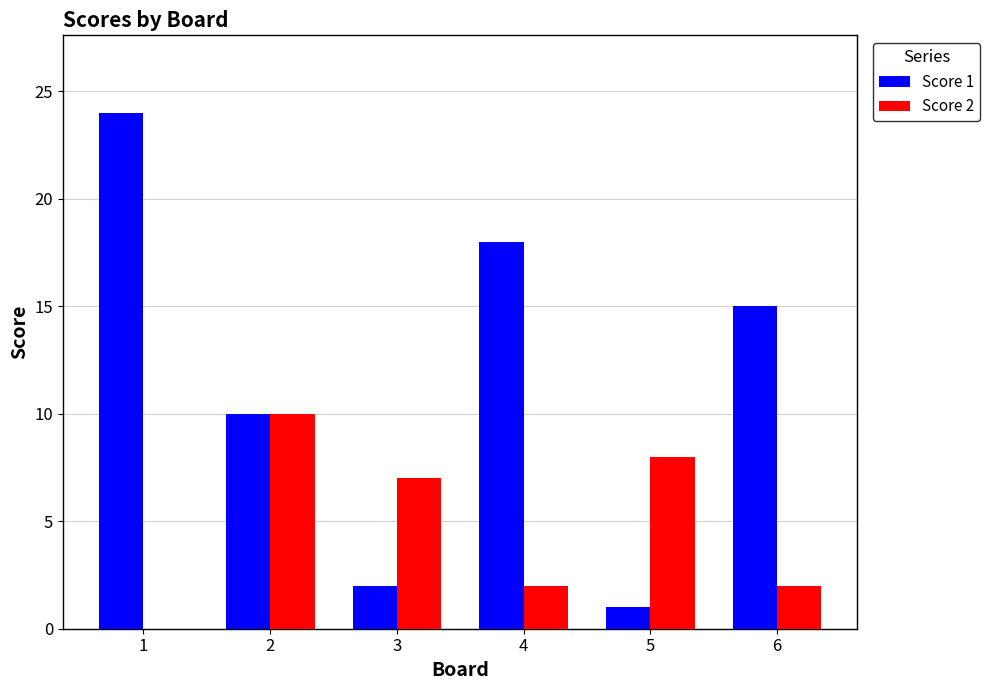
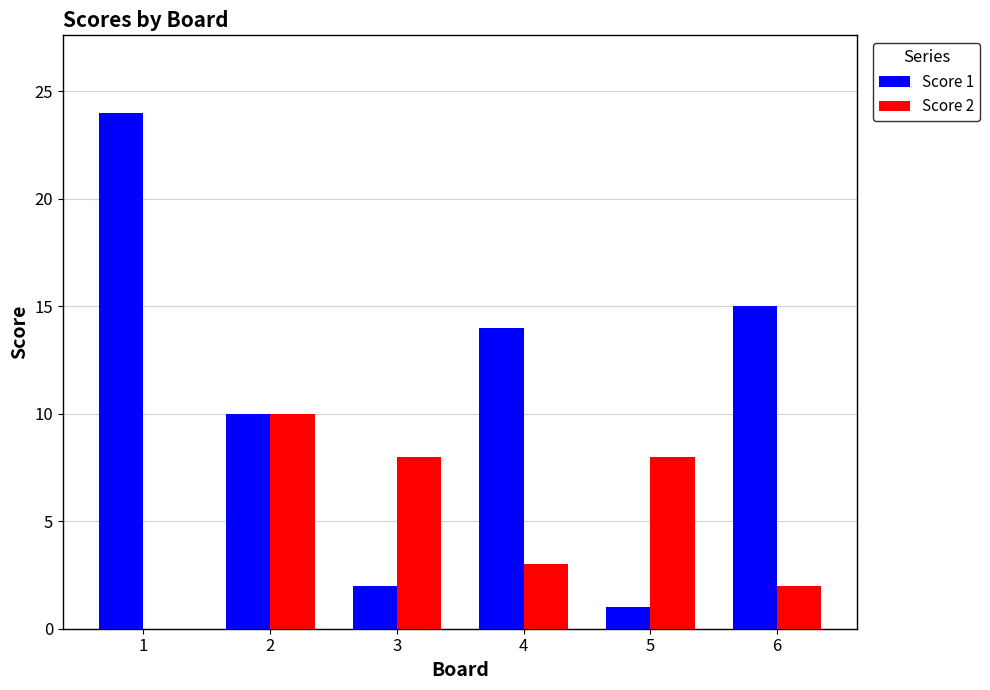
Score 2, 3: 7 -> 8
Score 1, 4: 18 -> 14
Score 2, 4: 2 -> 3
